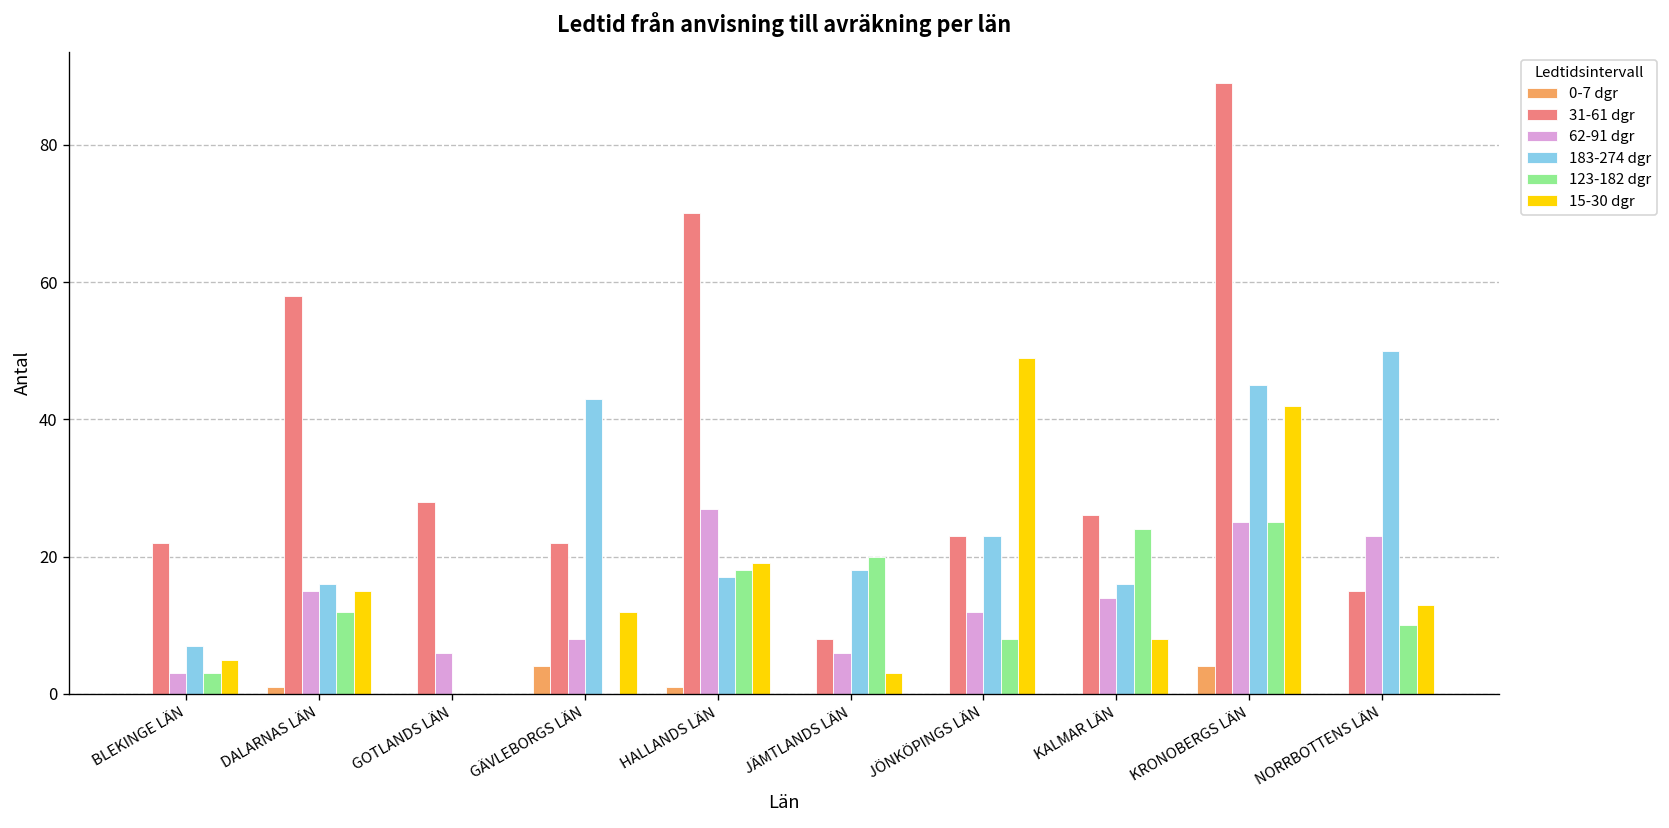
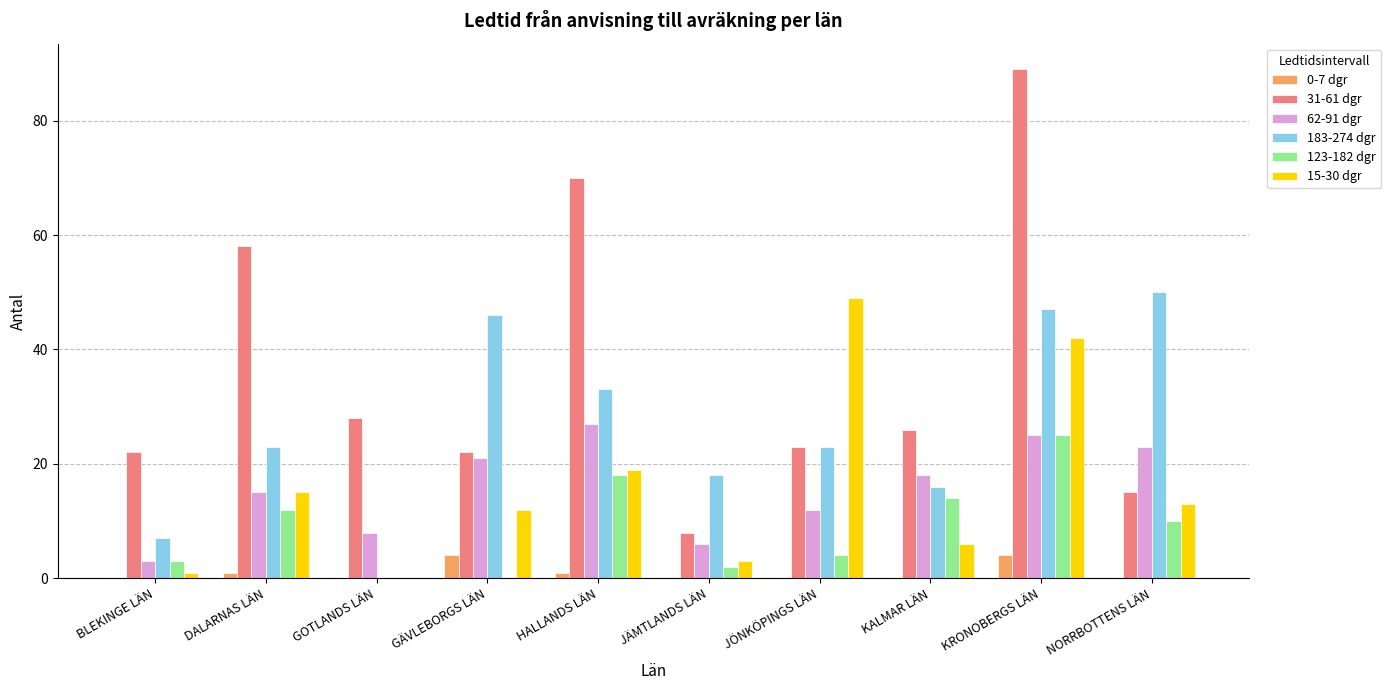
15-30 dgr, BLEKINGE LÄN: 5 -> 1
183-274 dgr, DALARNAS LÄN: 16 -> 23
62-91 dgr, GOTLANDS LÄN: 6 -> 8
62-91 dgr, GÄVLEBORGS LÄN: 8 -> 21
183-274 dgr, GÄVLEBORGS LÄN: 43 -> 46
183-274 dgr, HALLANDS LÄN: 17 -> 33
123-182 dgr, JÄMTLANDS LÄN: 20 -> 2
123-182 dgr, JÖNKÖPINGS LÄN: 8 -> 4
62-91 dgr, KALMAR LÄN: 14 -> 18
123-182 dgr, KALMAR LÄN: 24 -> 14
15-30 dgr, KALMAR LÄN: 8 -> 6
183-274 dgr, KRONOBERGS LÄN: 45 -> 47
